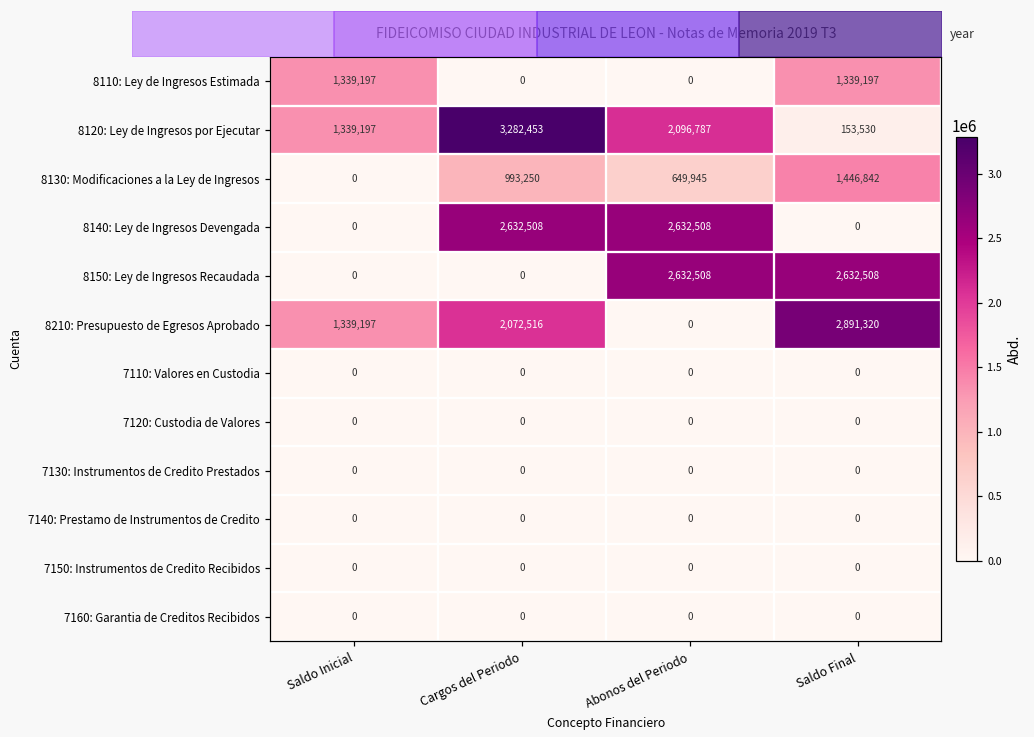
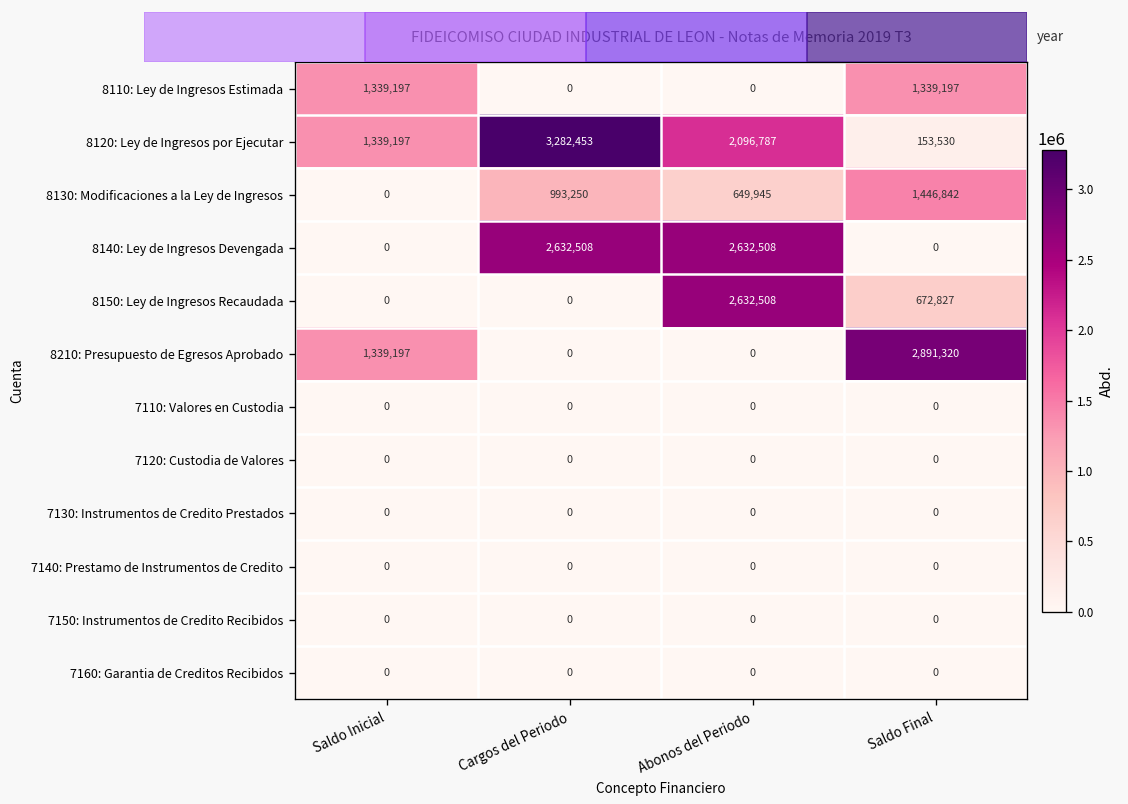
8150: Ley de Ingresos Recaudada, Saldo Final: 2,632,508 -> 672,827
8210: Presupuesto de Egresos Aprobado, Cargos del Periodo: 2,072,516 -> 0
